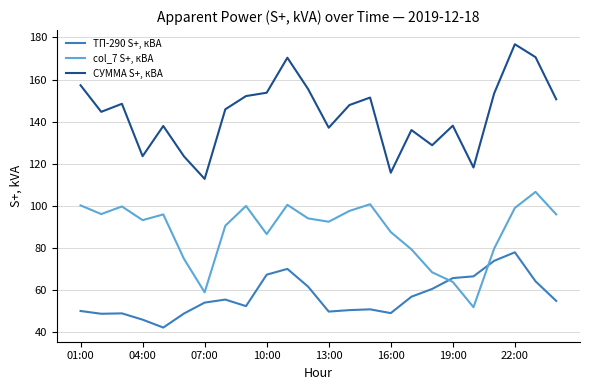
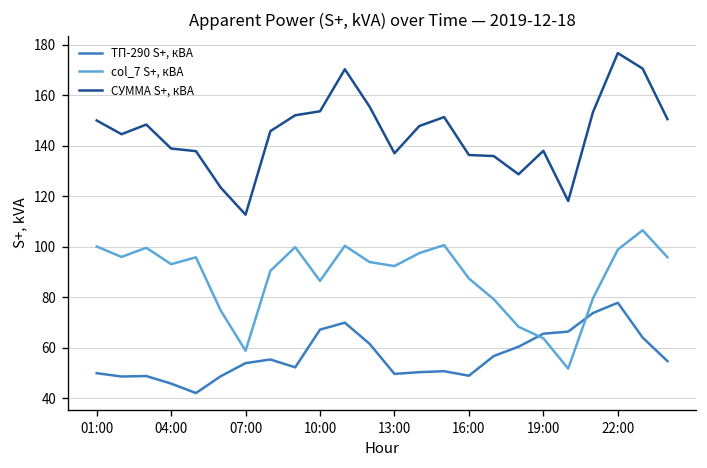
СУММА S+, кВА, 01:00: 157 -> 150
СУММА S+, кВА, 04:00: 124 -> 139
СУММА S+, кВА, 16:00: 116 -> 136
